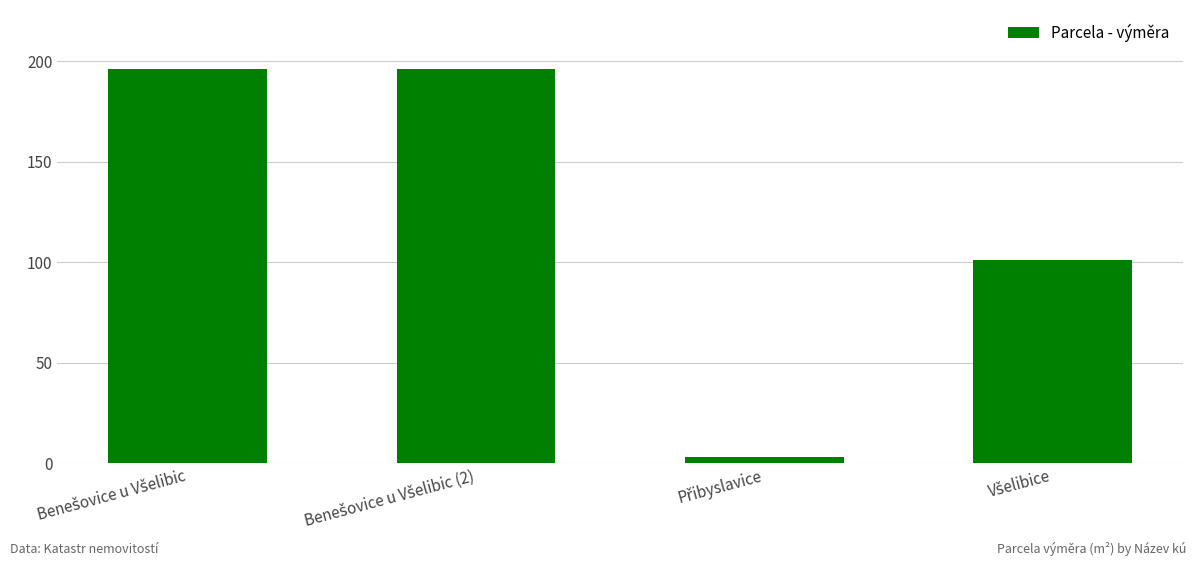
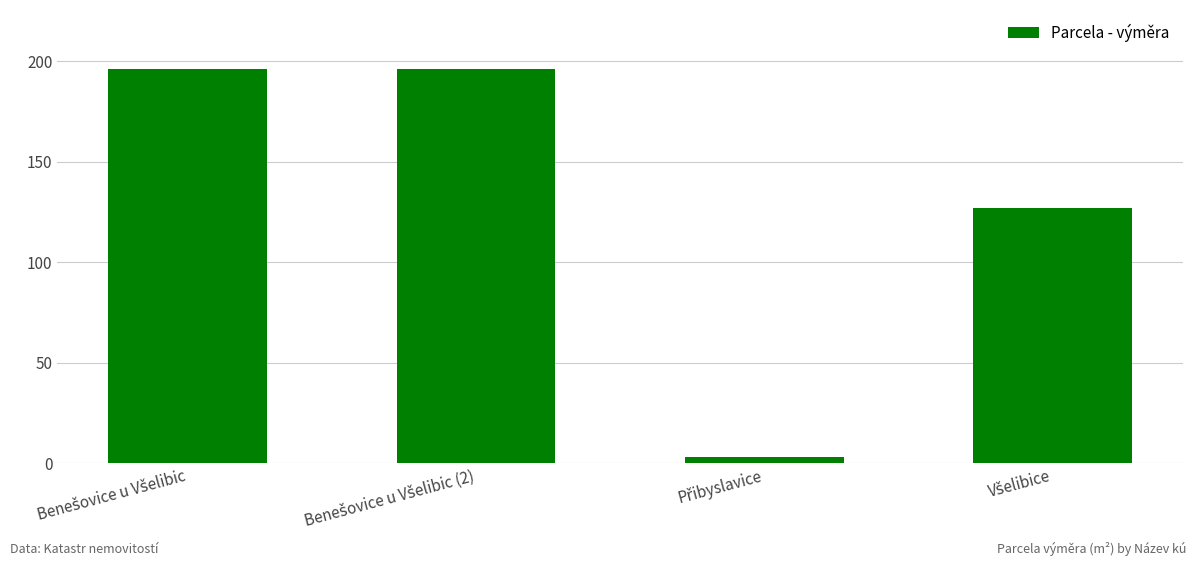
Všelibice: 101 -> 127
